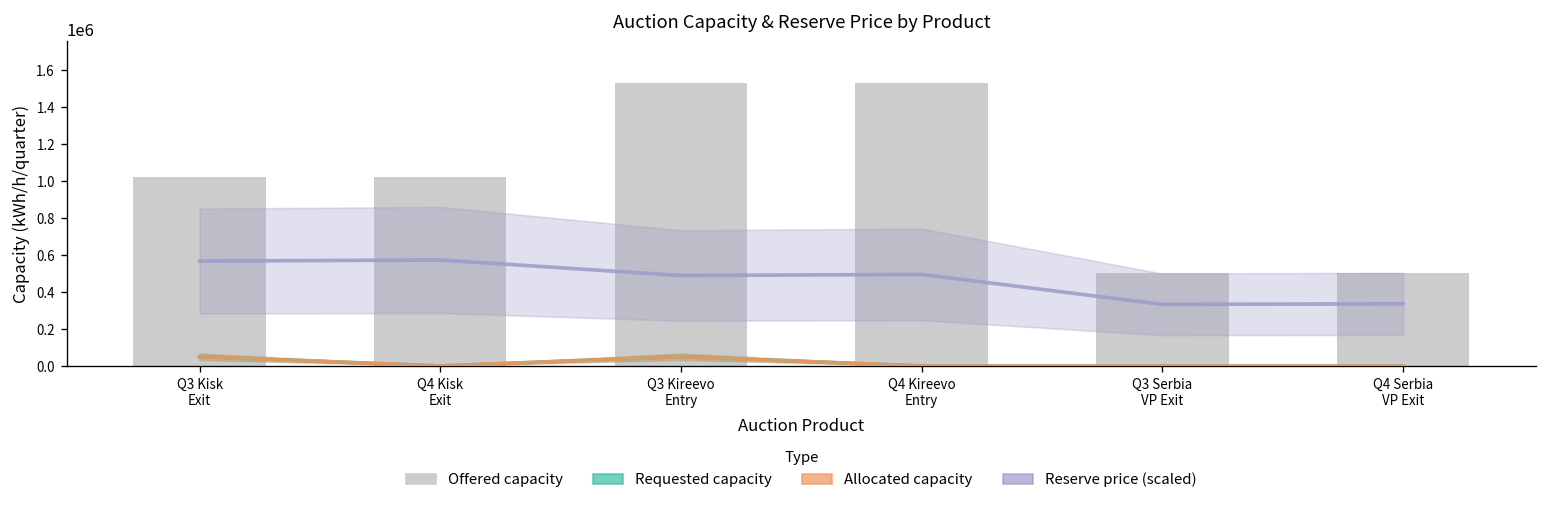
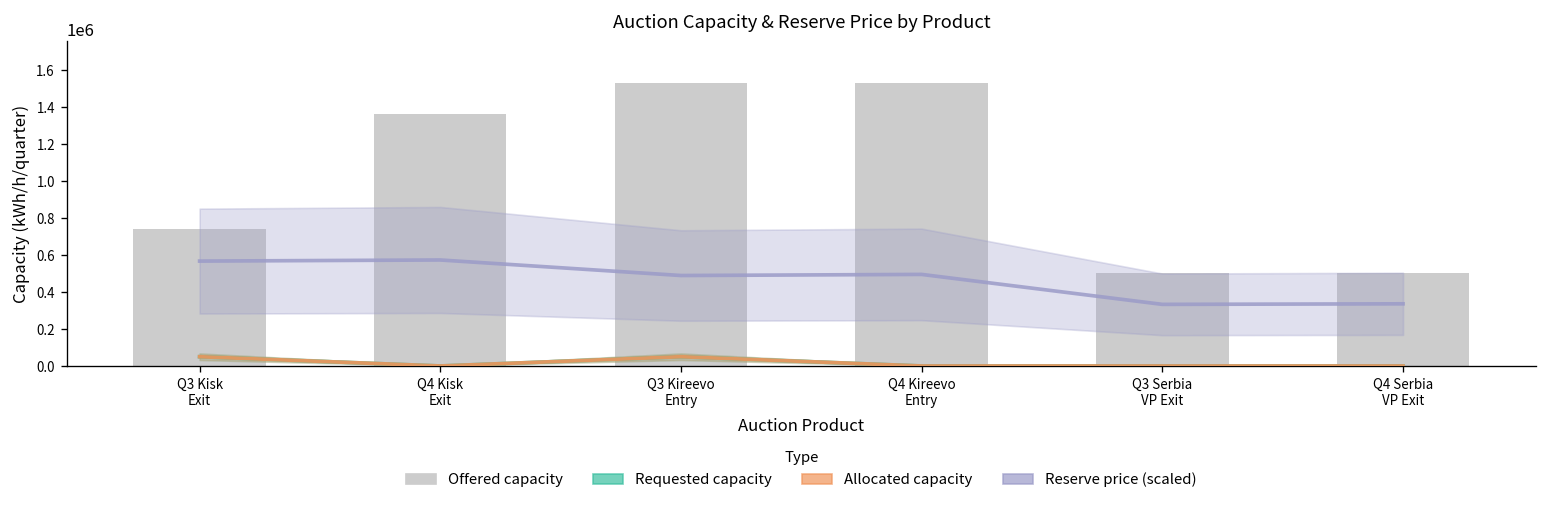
Offered capacity, Q3 Kisk Exit: 1020000 -> 740000
Offered capacity, Q4 Kisk Exit: 1020000 -> 1360000
